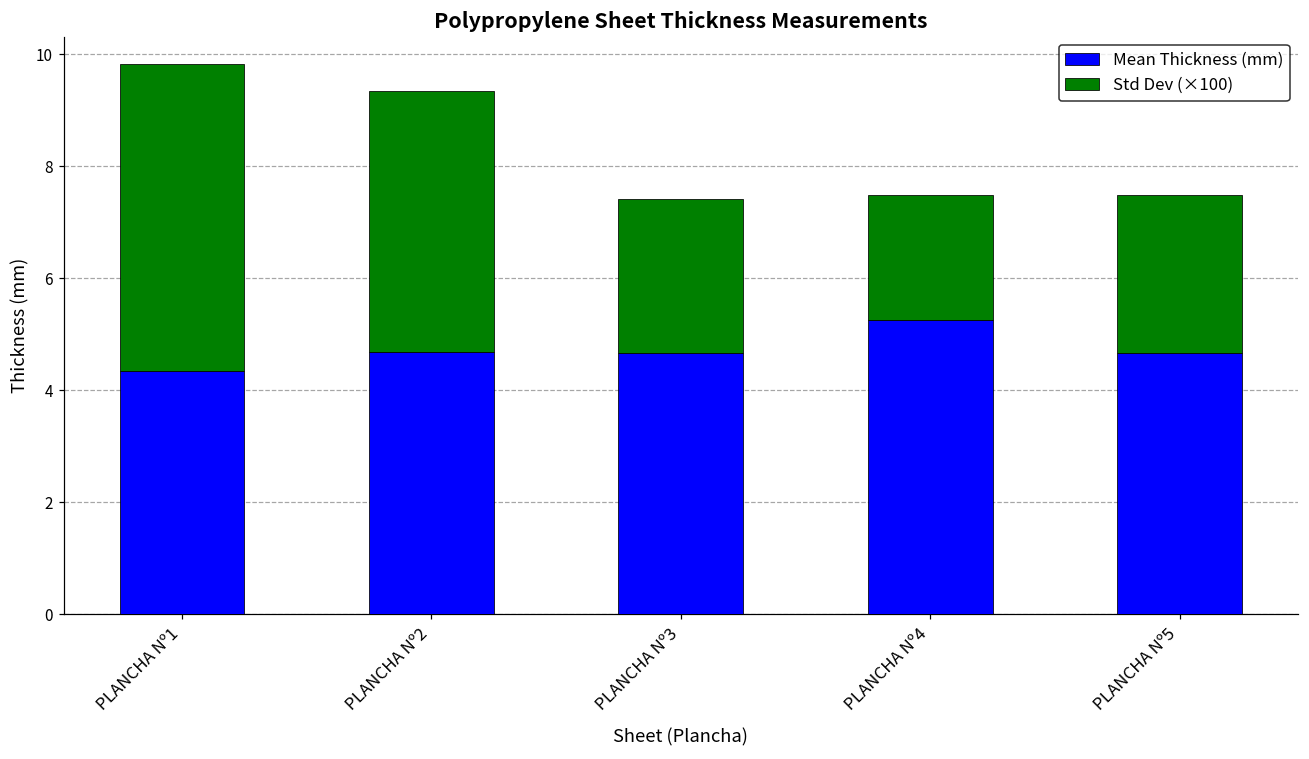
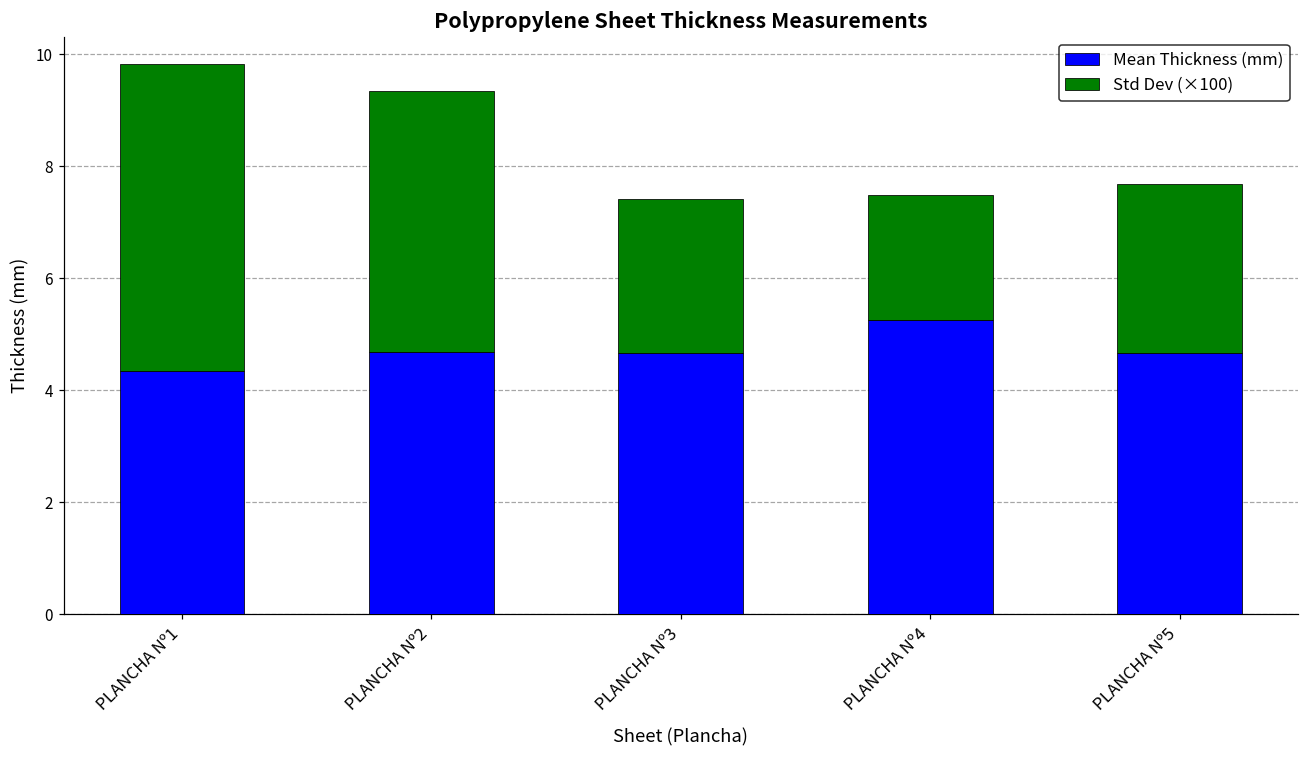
Std Dev (×100), PLANCHA Nº5: 2.8 -> 3.0
